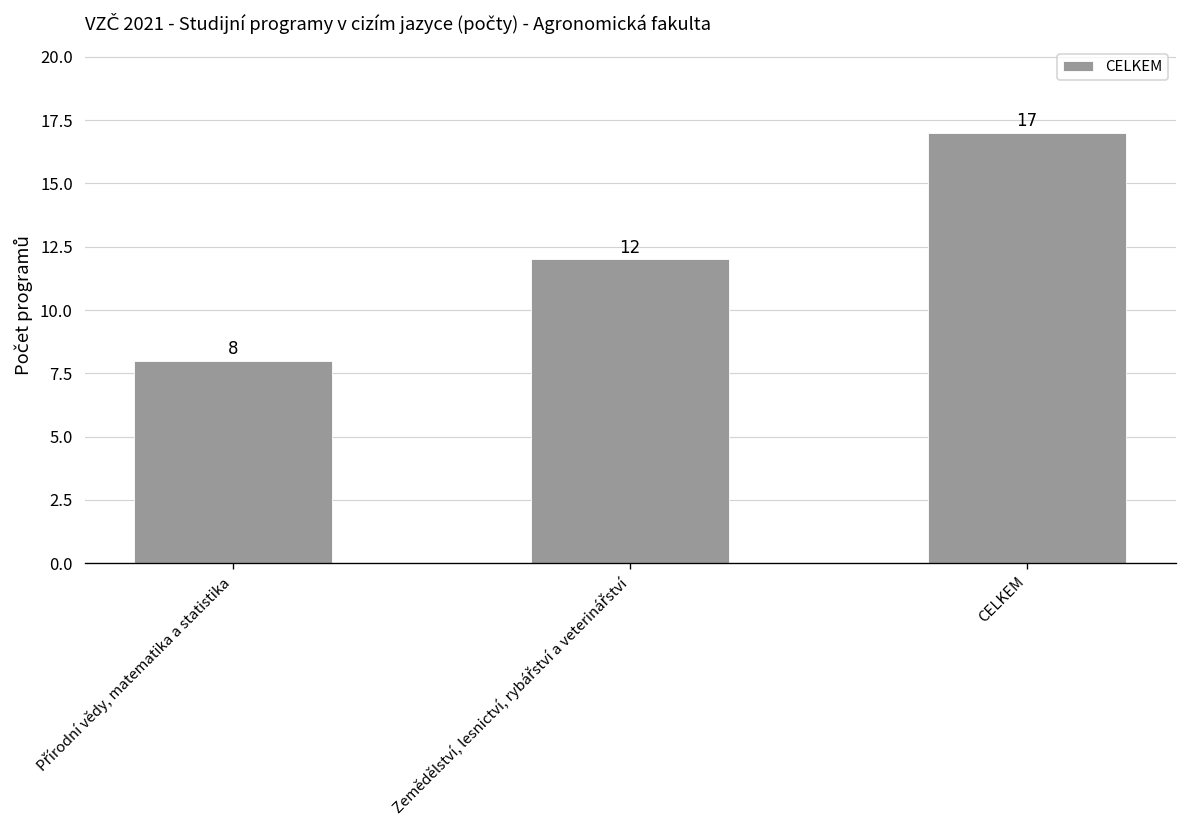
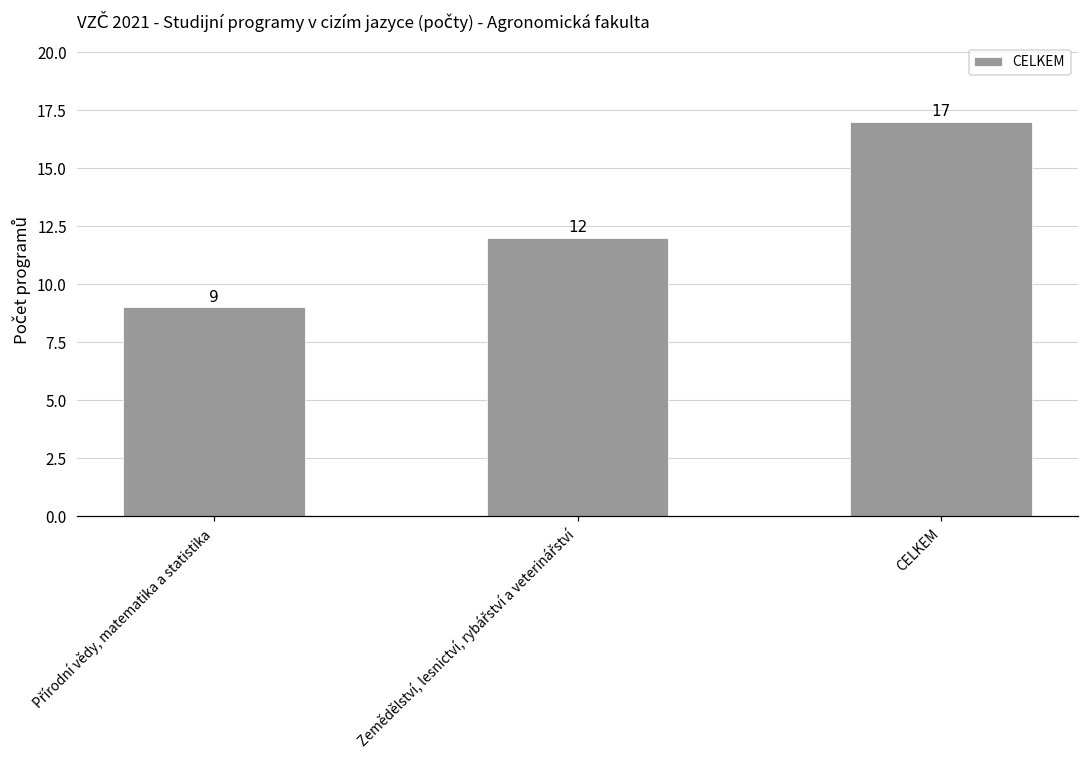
Přírodní vědy, matematika a statistika: 8 -> 9
